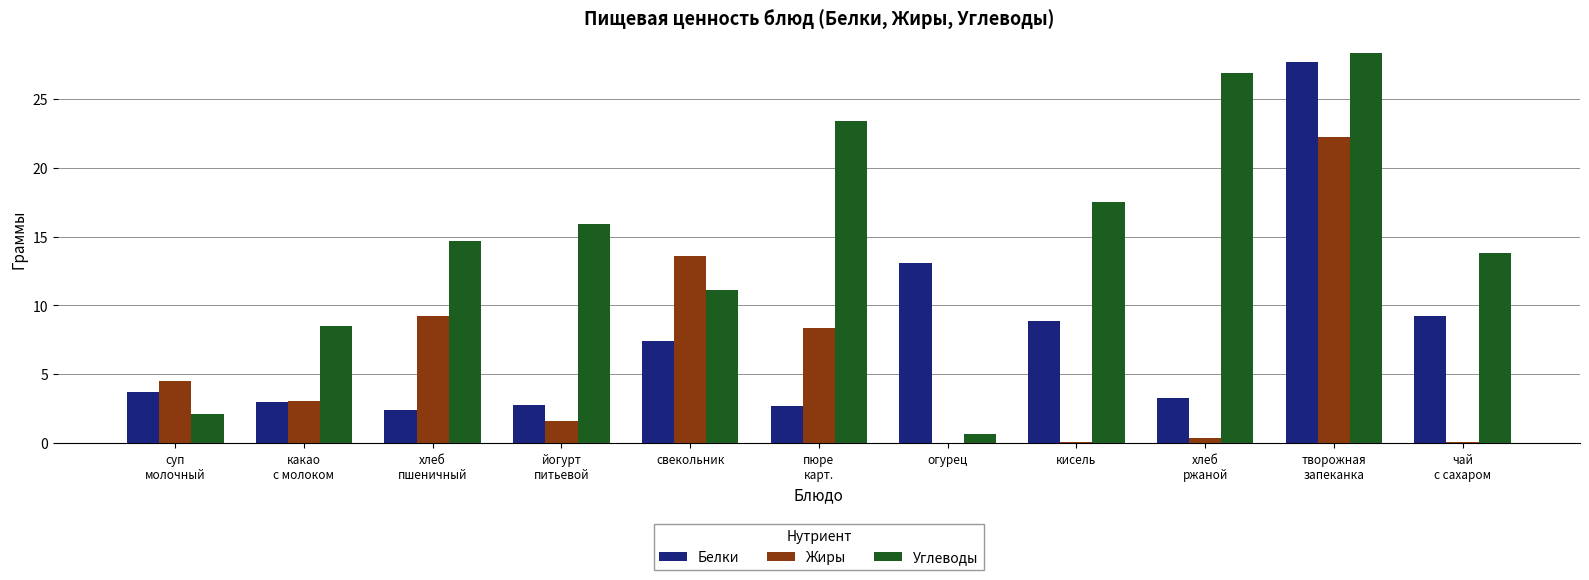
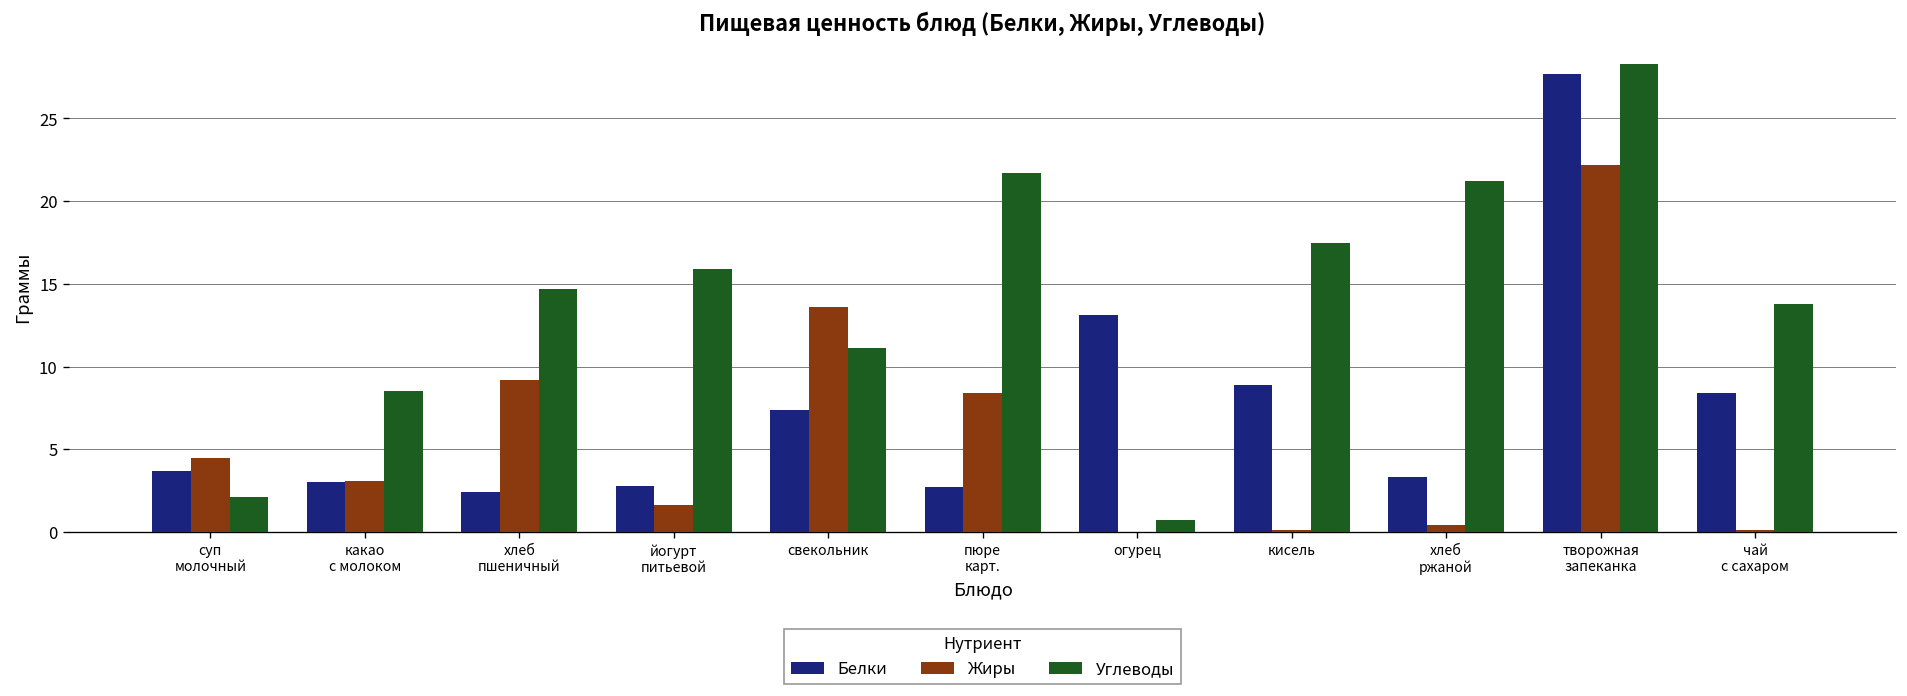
Углеводы, пюре карт.: 23.4 -> 21.7
Углеводы, хлеб ржаной: 26.9 -> 21.2
Белки, чай с сахаром: 9.2 -> 8.4
